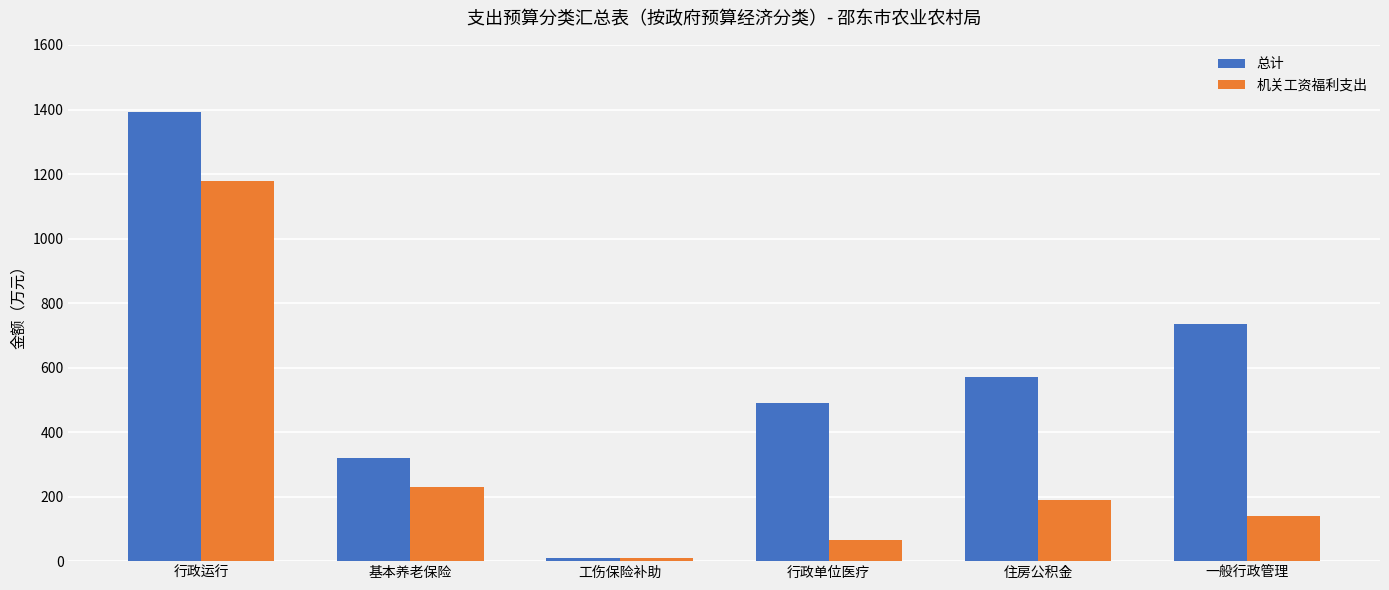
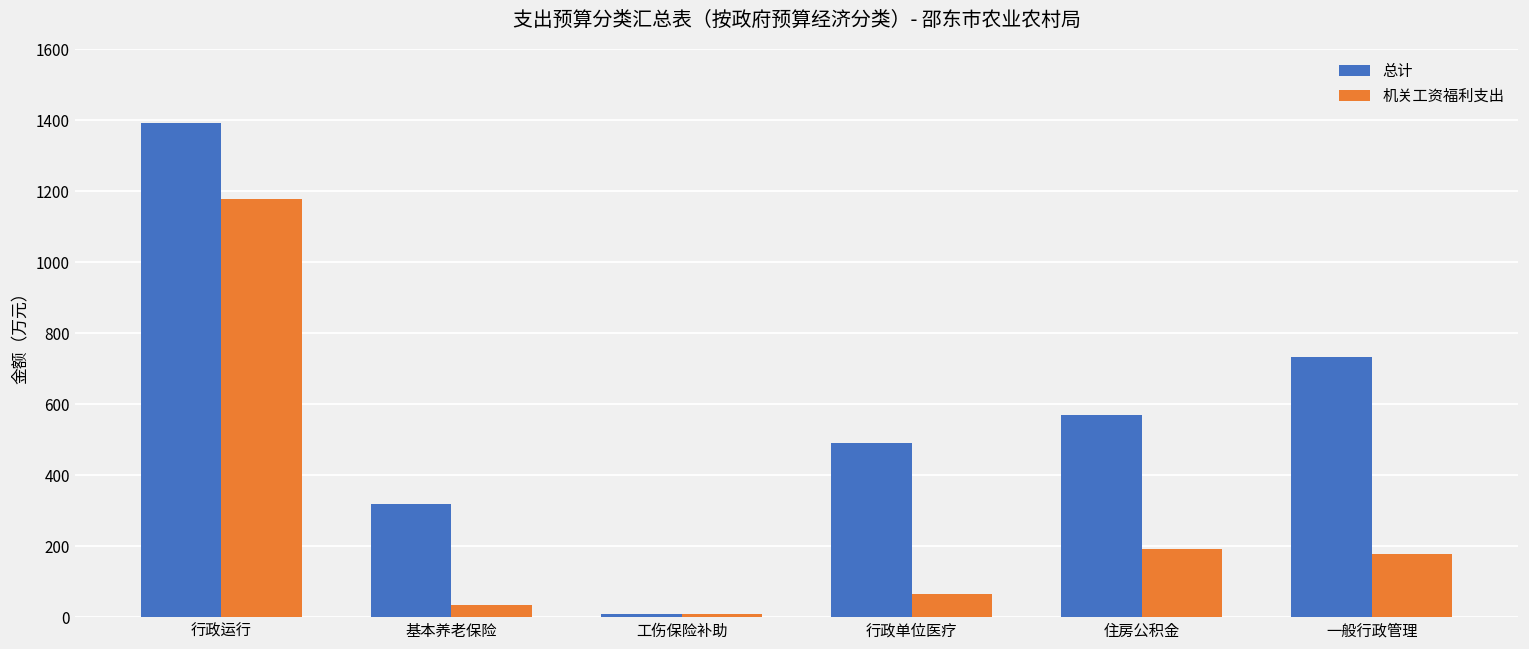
机关工资福利支出, 基本养老保险: 230 -> 30
机关工资福利支出, 一般行政管理: 140 -> 180
